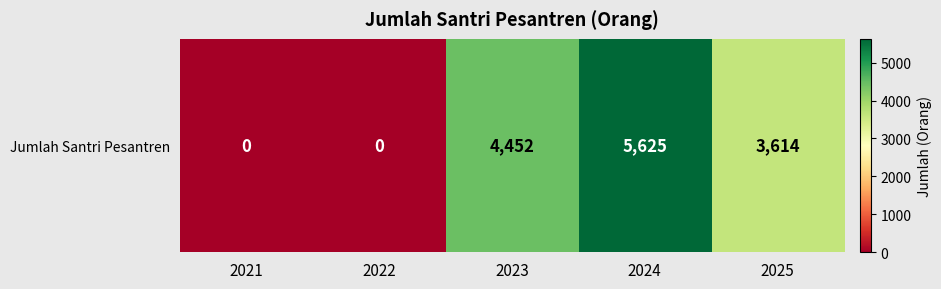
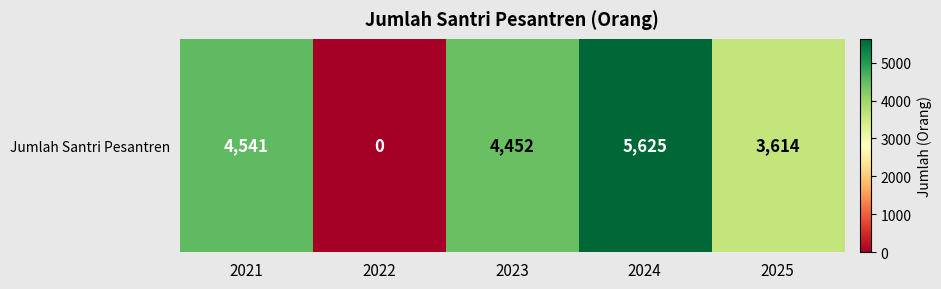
Jumlah Santri Pesantren, 2021: 0 -> 4,541
